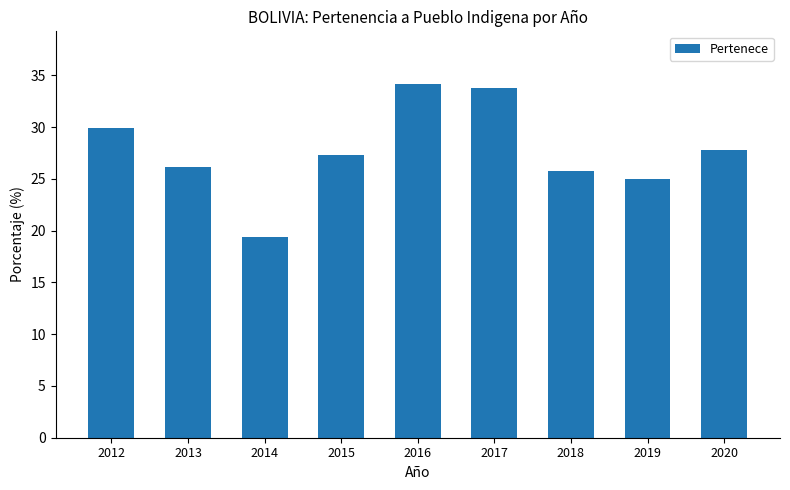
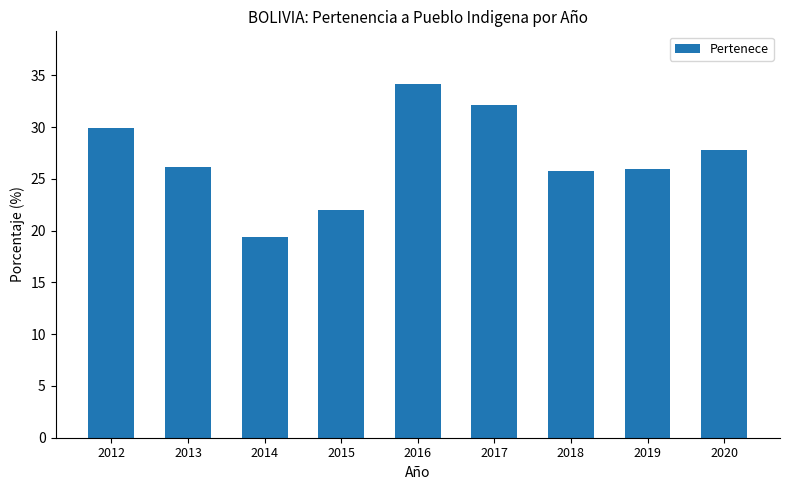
2015: 27.3 -> 22.0
2017: 33.8 -> 32.2
2019: 25.0 -> 26.0
